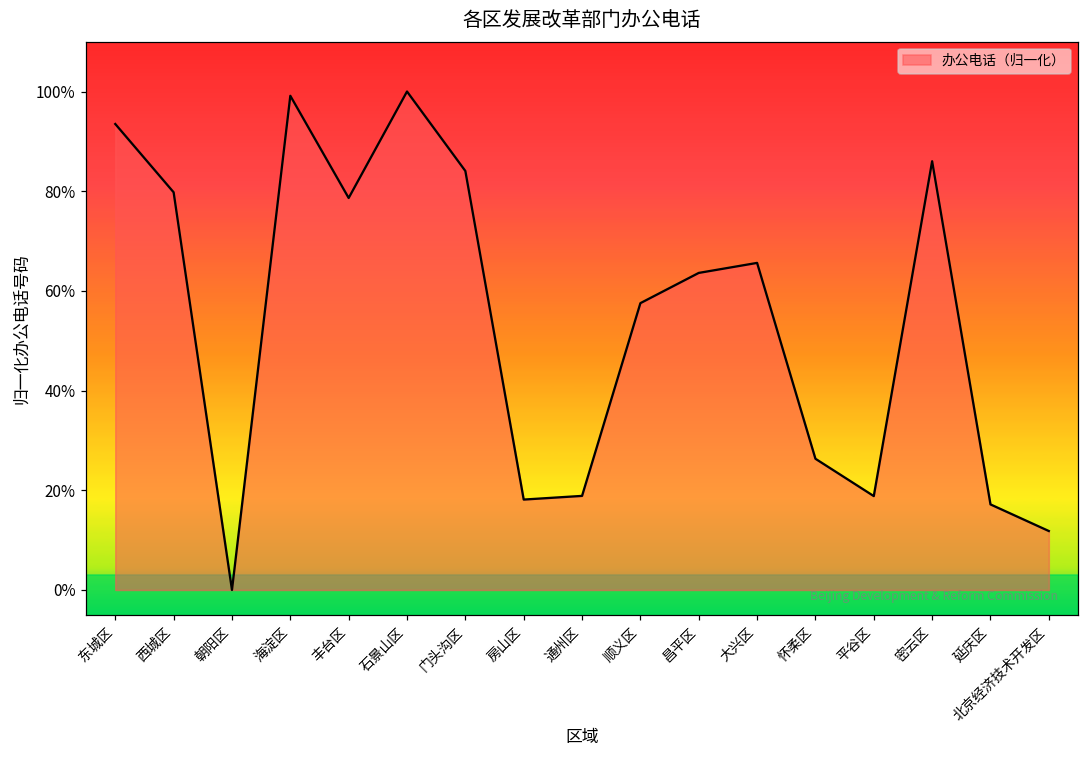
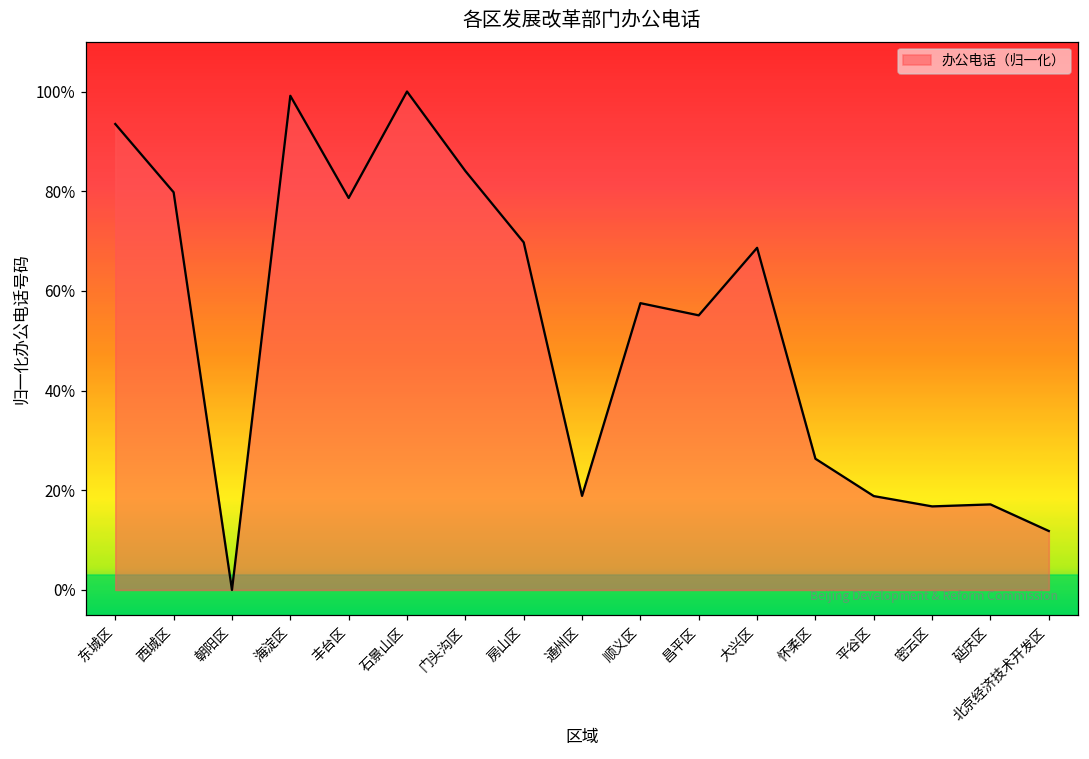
房山区: 18% -> 70%
昌平区: 64% -> 55%
大兴区: 66% -> 69%
密云区: 86% -> 17%
